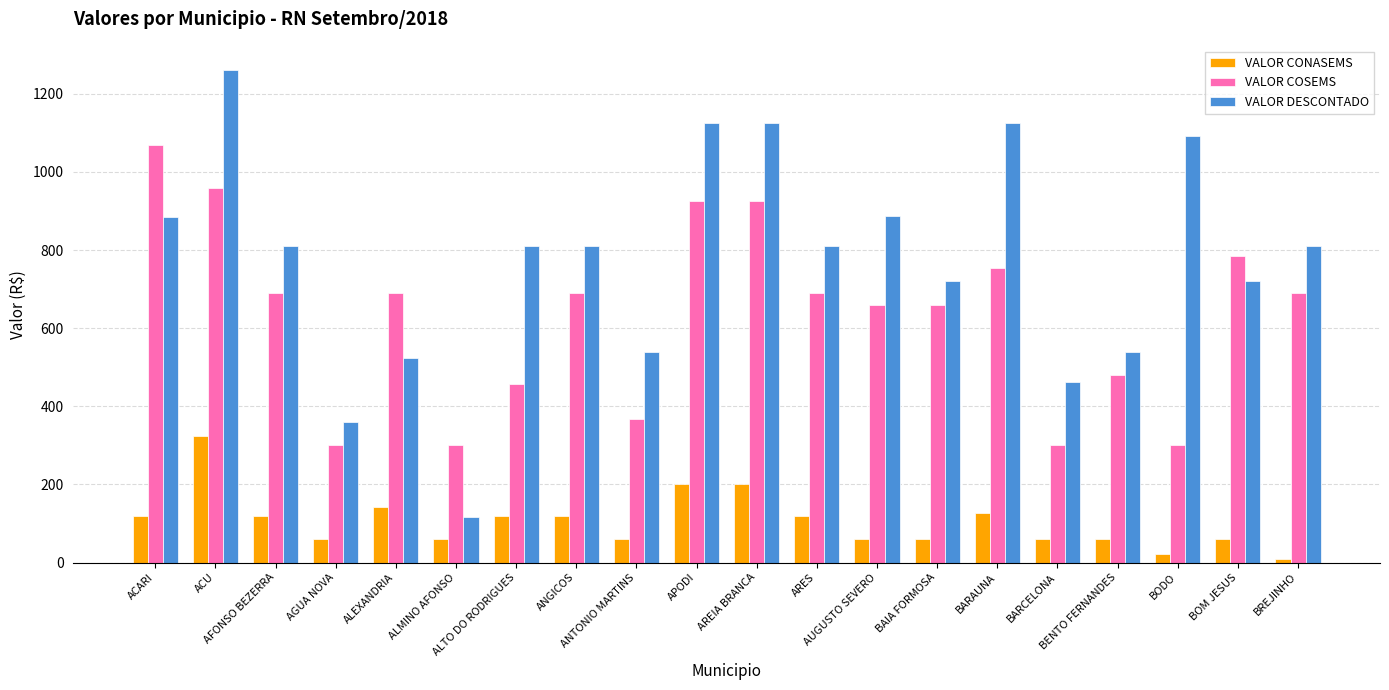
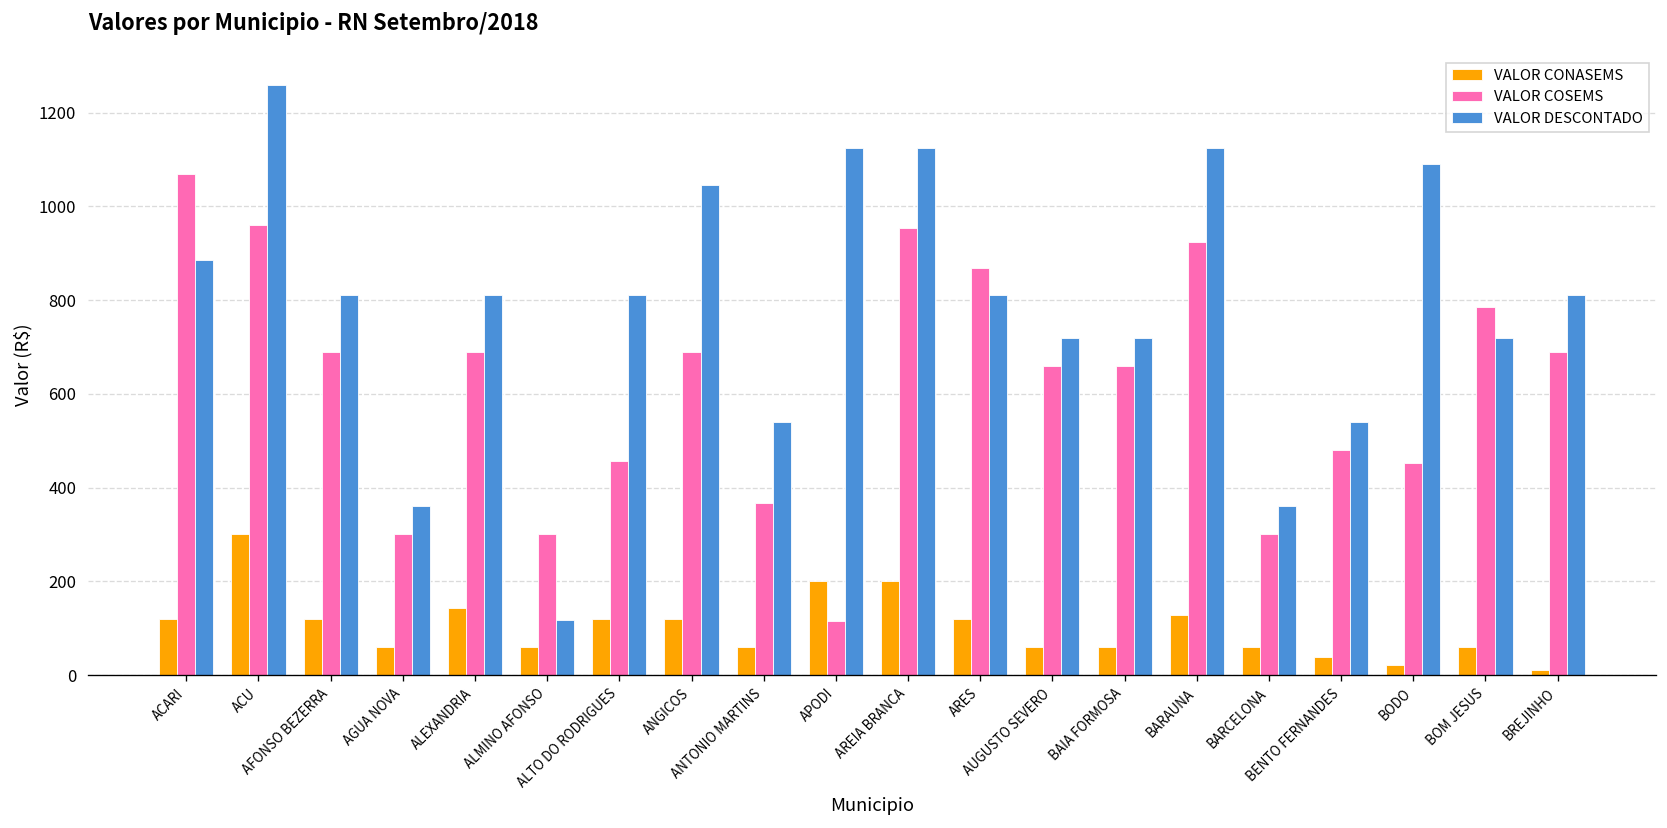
VALOR CONASEMS, ACU: 320 -> 300
VALOR DESCONTADO, ALEXANDRIA: 520 -> 810
VALOR DESCONTADO, ANGICOS: 810 -> 1050
VALOR COSEMS, APODI: 930 -> 120
VALOR COSEMS, AREIA BRANCA: 930 -> 950
VALOR COSEMS, ARES: 690 -> 870
VALOR DESCONTADO, AUGUSTO SEVERO: 890 -> 720
VALOR COSEMS, BARAUNA: 760 -> 930
VALOR DESCONTADO, BARCELONA: 460 -> 360
VALOR CONASEMS, BENTO FERNANDES: 60 -> 40
VALOR COSEMS, BODO: 300 -> 450
